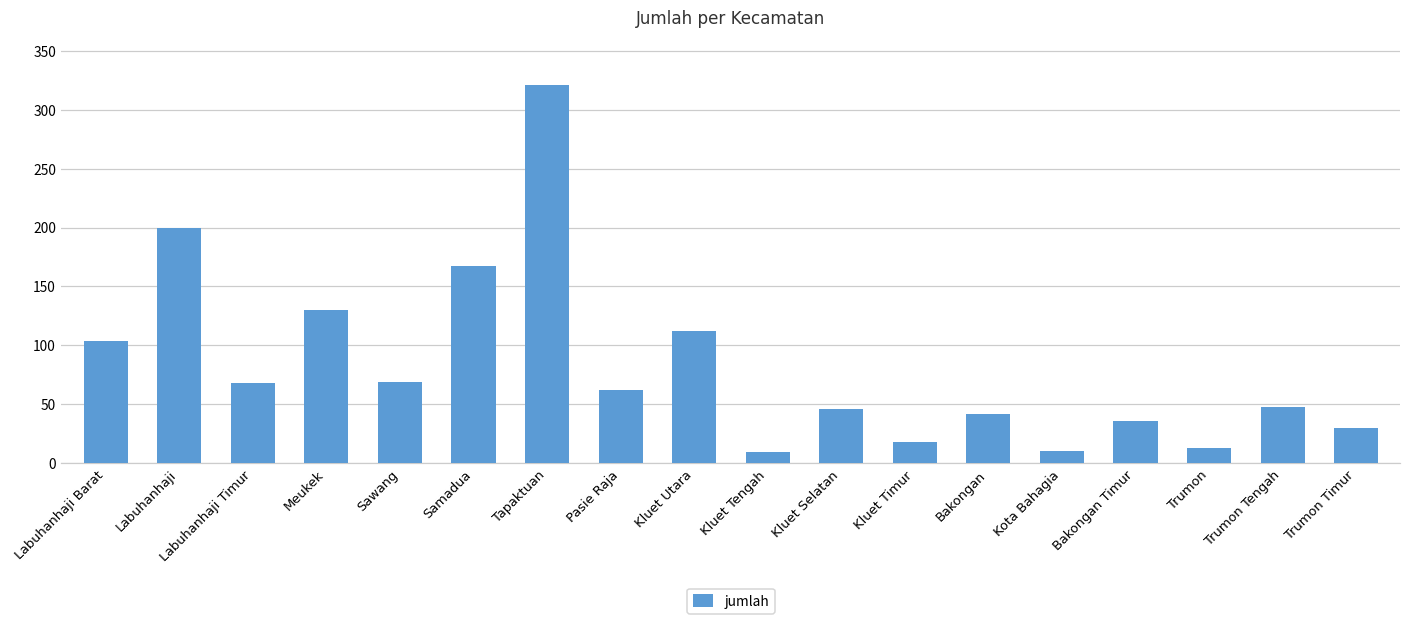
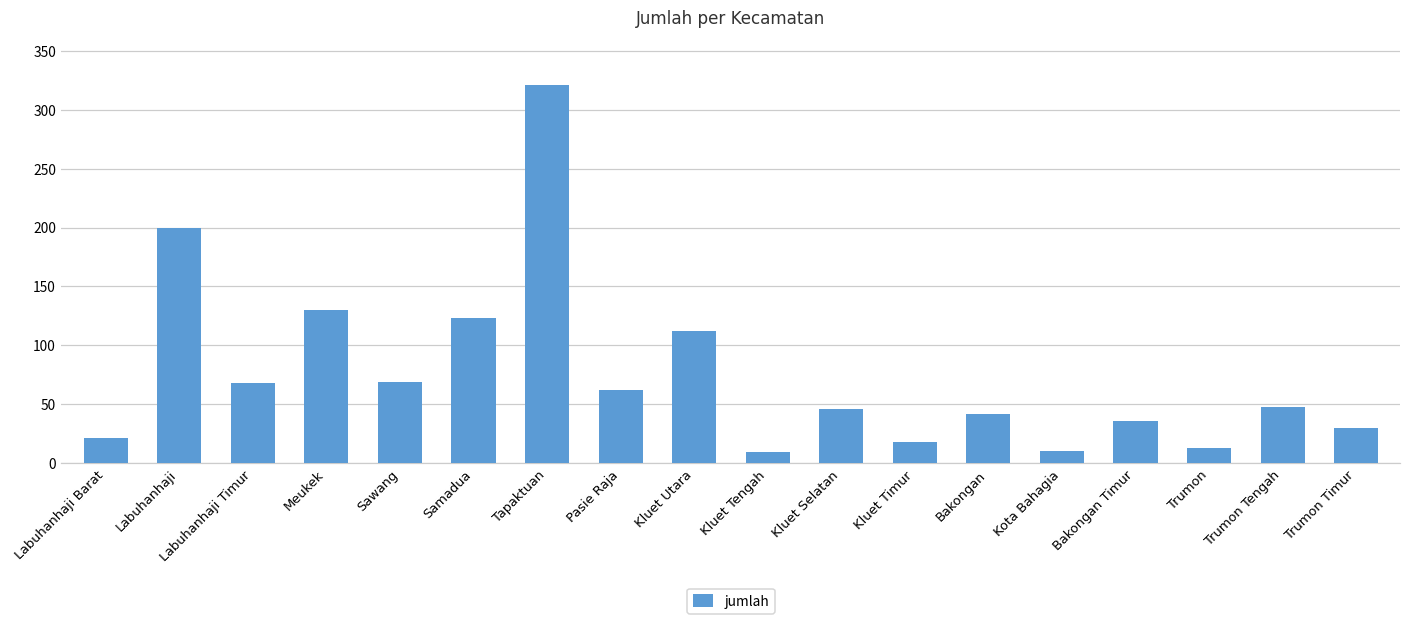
Labuhanhaji Barat: 104 -> 21
Samadua: 167 -> 123
